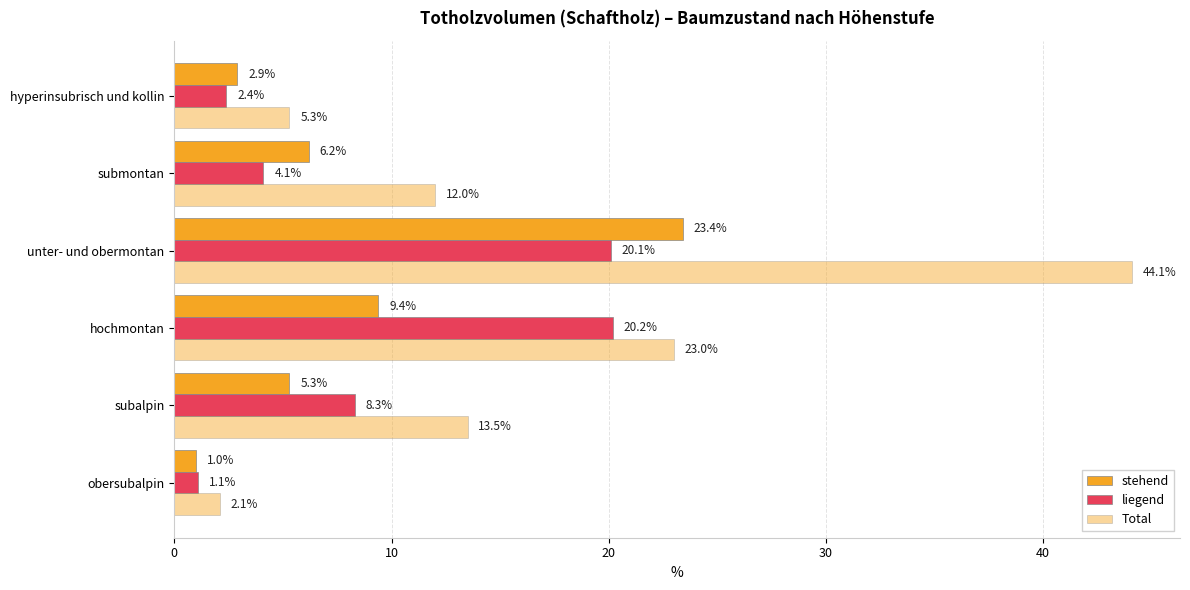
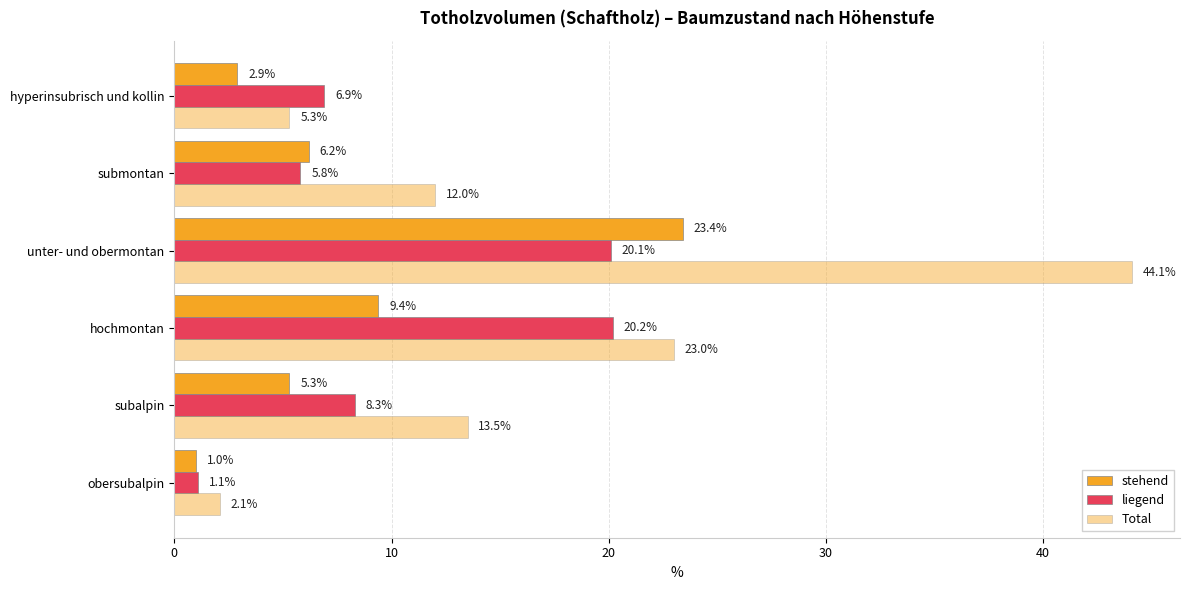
liegend, hyperinsubrisch und kollin: 2.4% -> 6.9%
liegend, submontan: 4.1% -> 5.8%
